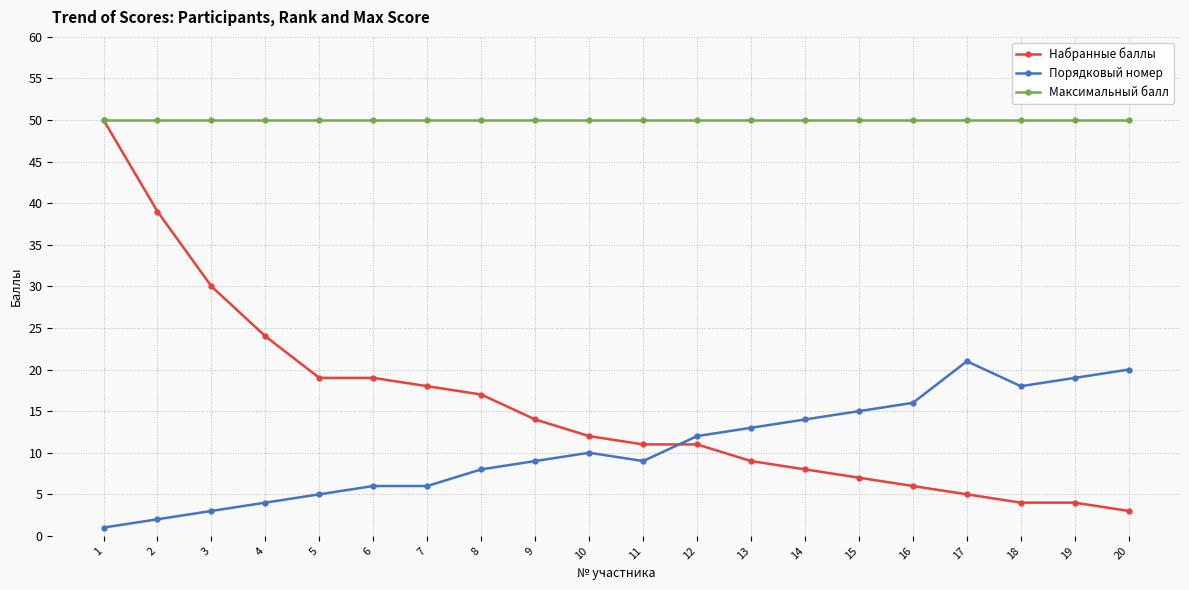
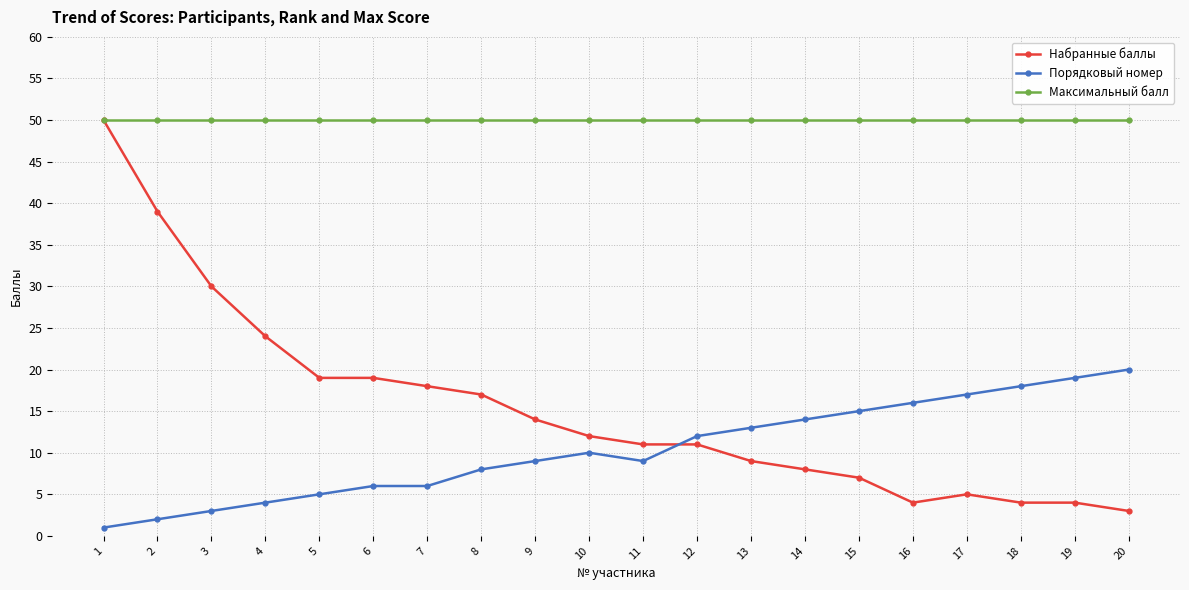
Набранные баллы, 16: 6 -> 4
Порядковый номер, 17: 21 -> 17
